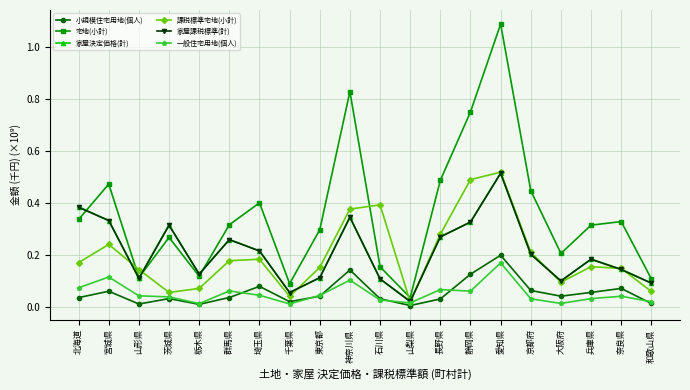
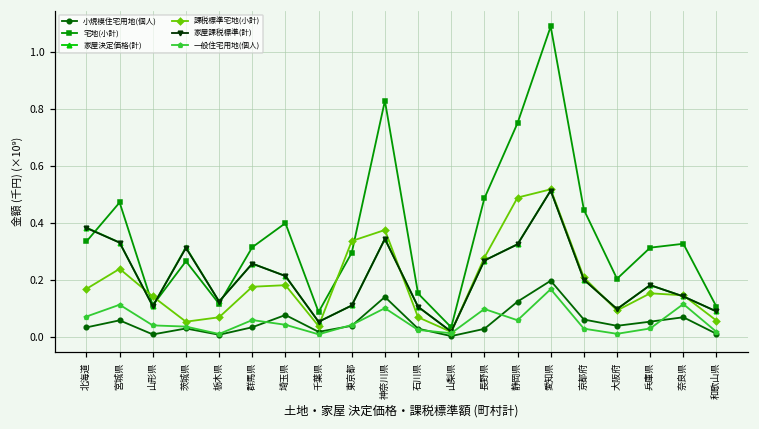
課税標準宅地(小計), 東京都: 0.15 -> 0.34
課税標準宅地(小計), 石川県: 0.39 -> 0.07
一般住宅用地(個人), 長野県: 0.07 -> 0.10
一般住宅用地(個人), 奈良県: 0.04 -> 0.12
